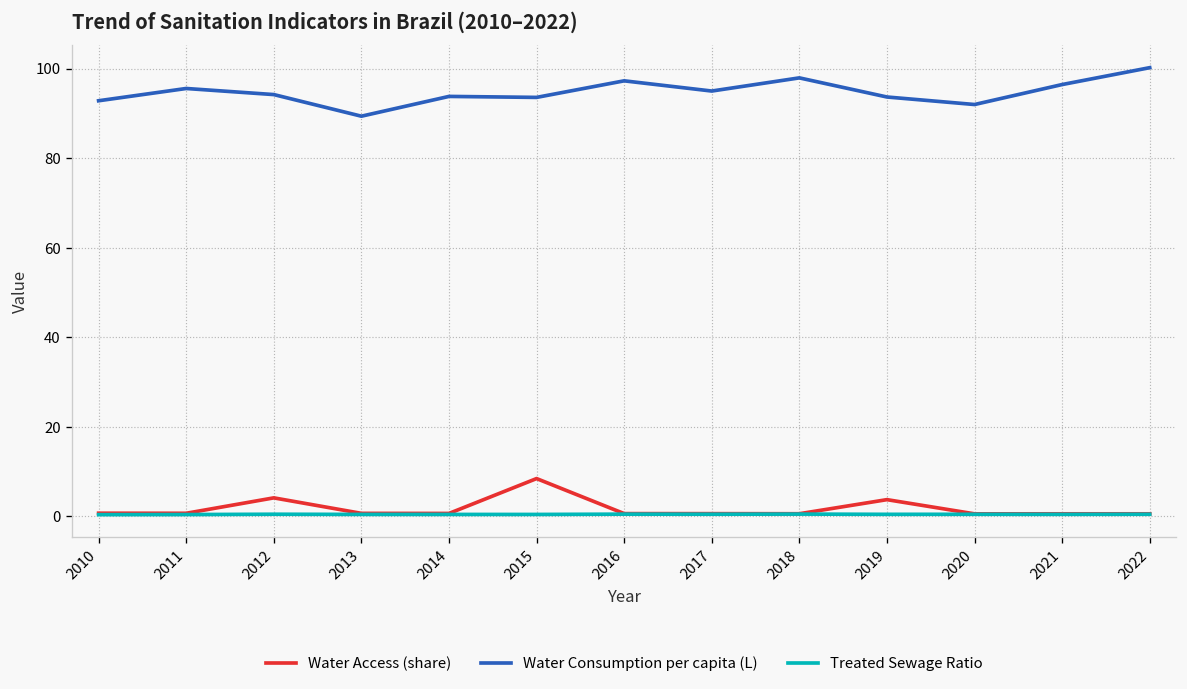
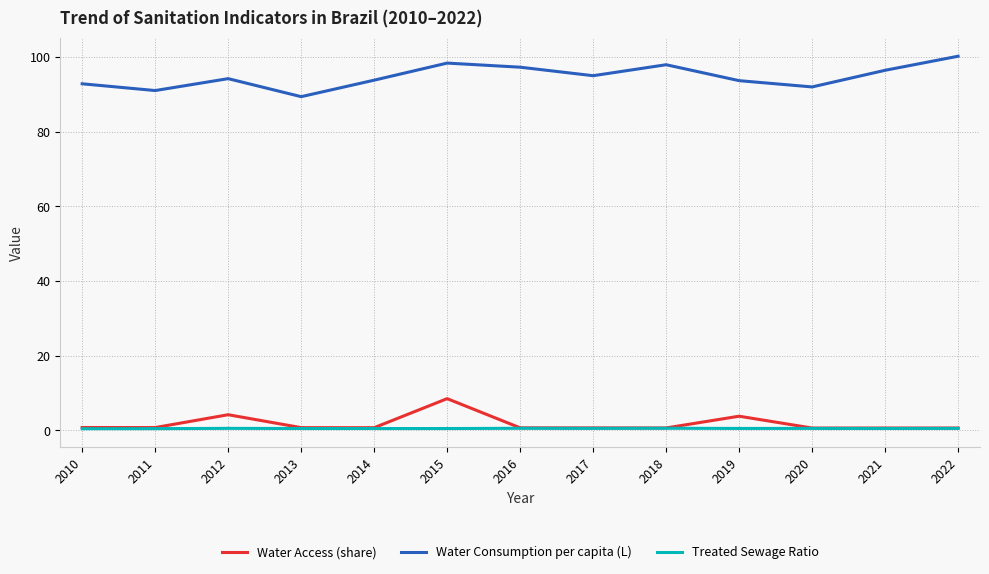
Water Consumption per capita (L), 2011: 96 -> 91
Water Consumption per capita (L), 2015: 94 -> 98
